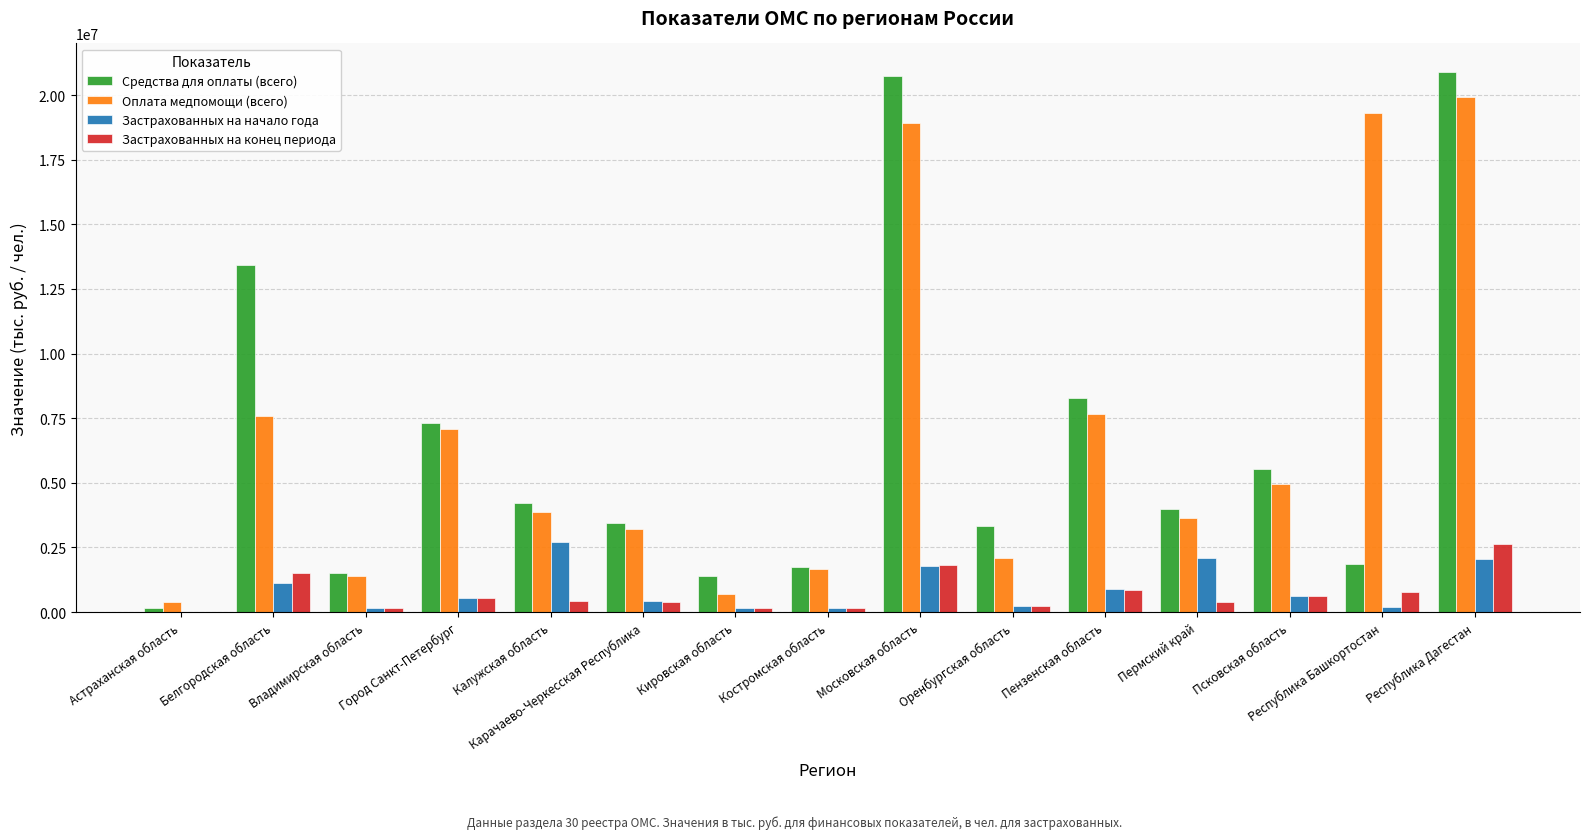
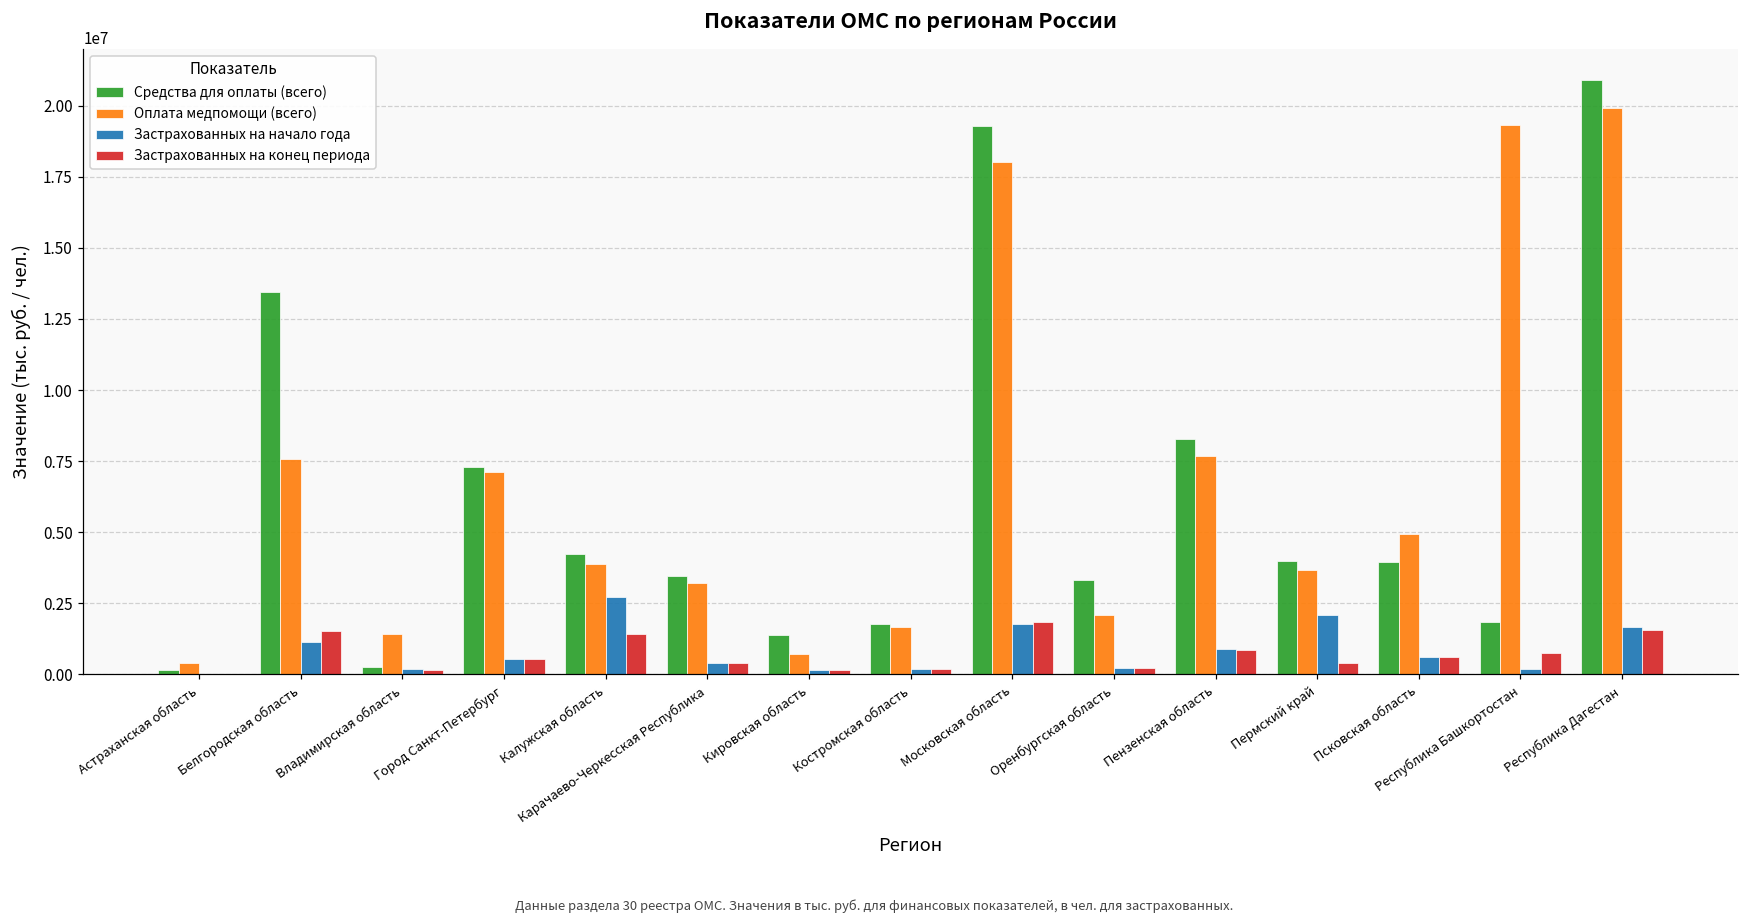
Средства для оплаты (всего), Владимирская область: 1500000 -> 200000
Застрахованных на конец периода, Калужская область: 400000 -> 1400000
Средства для оплаты (всего), Московская область: 20700000 -> 19300000
Оплата медпомощи (всего), Московская область: 18900000 -> 18000000
Средства для оплаты (всего), Псковская область: 5500000 -> 3900000
Застрахованных на начало года, Республика Дагестан: 2100000 -> 1700000
Застрахованных на конец периода, Республика Дагестан: 2600000 -> 1600000
